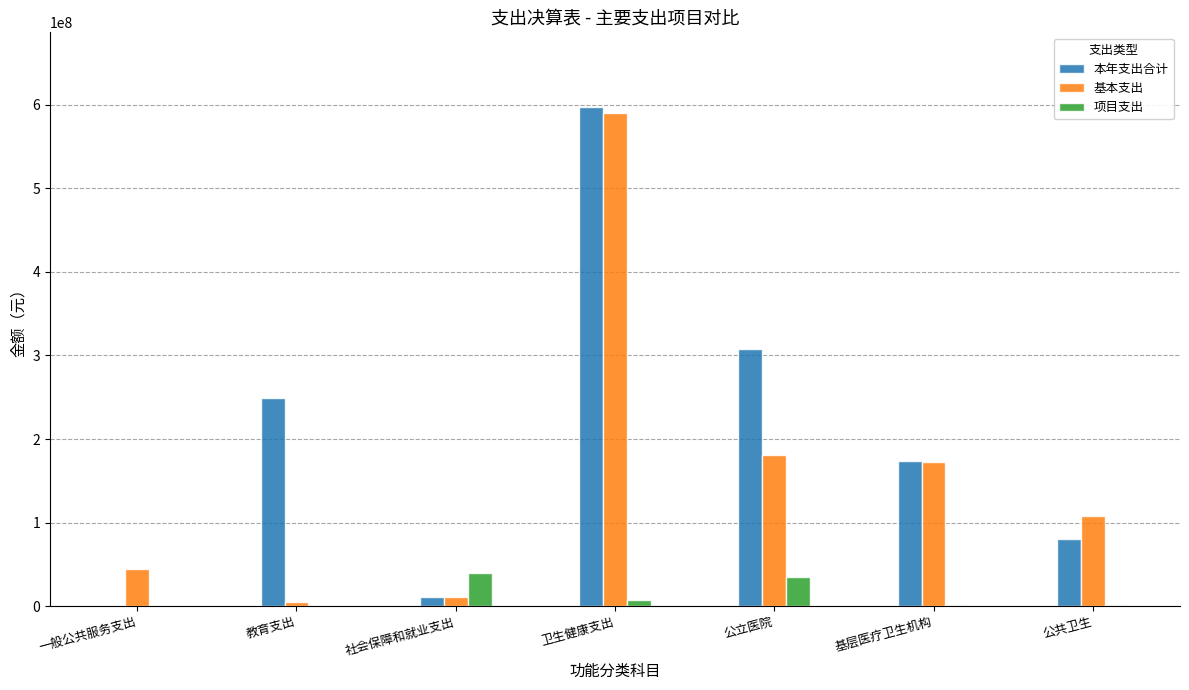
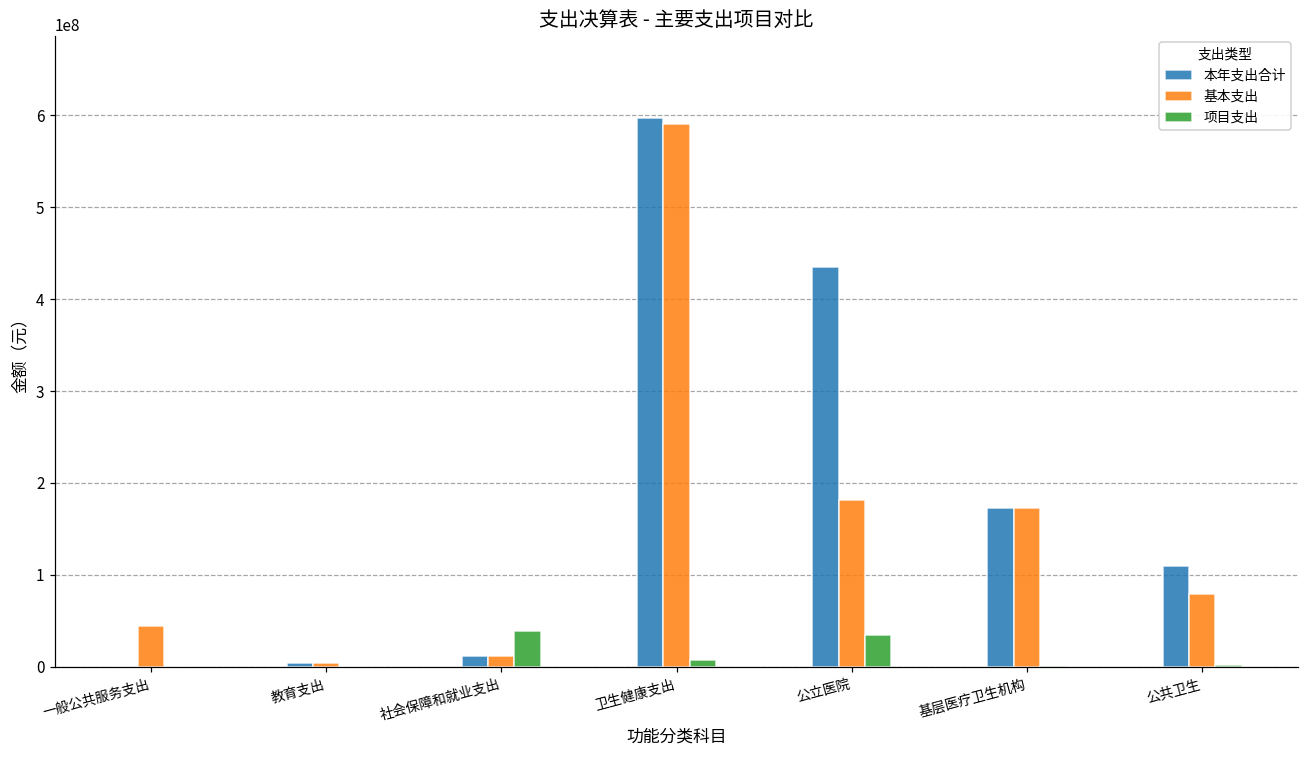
本年支出合计, 教育支出: 250000000 -> 0
本年支出合计, 公立医院: 310000000 -> 430000000
本年支出合计, 公共卫生: 80000000 -> 110000000
基本支出, 公共卫生: 110000000 -> 80000000
